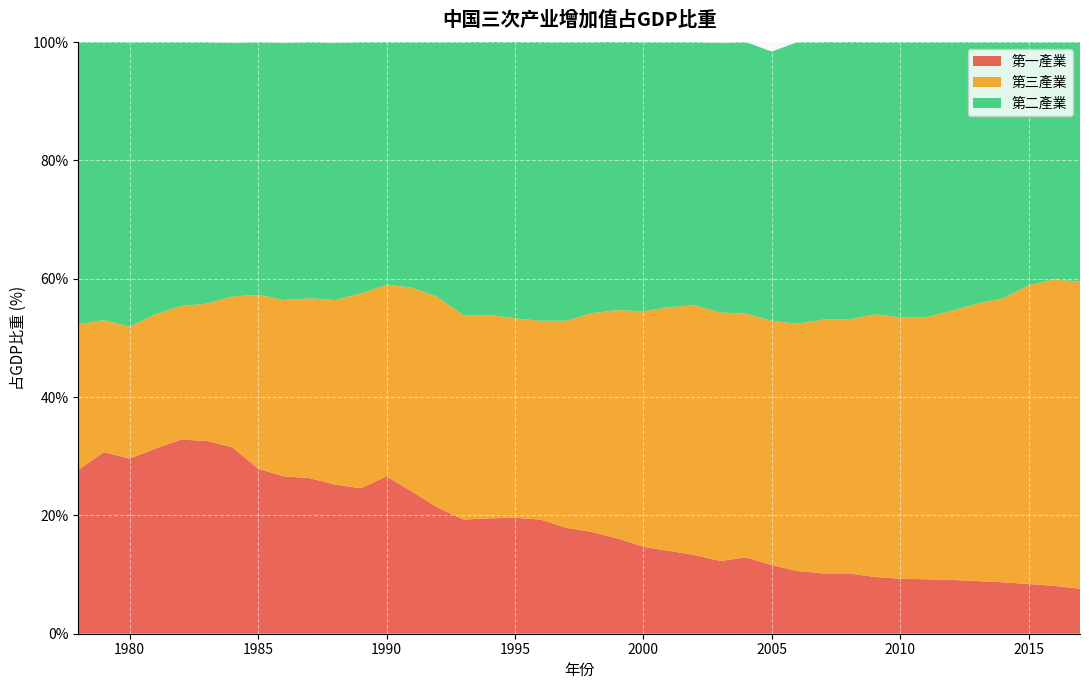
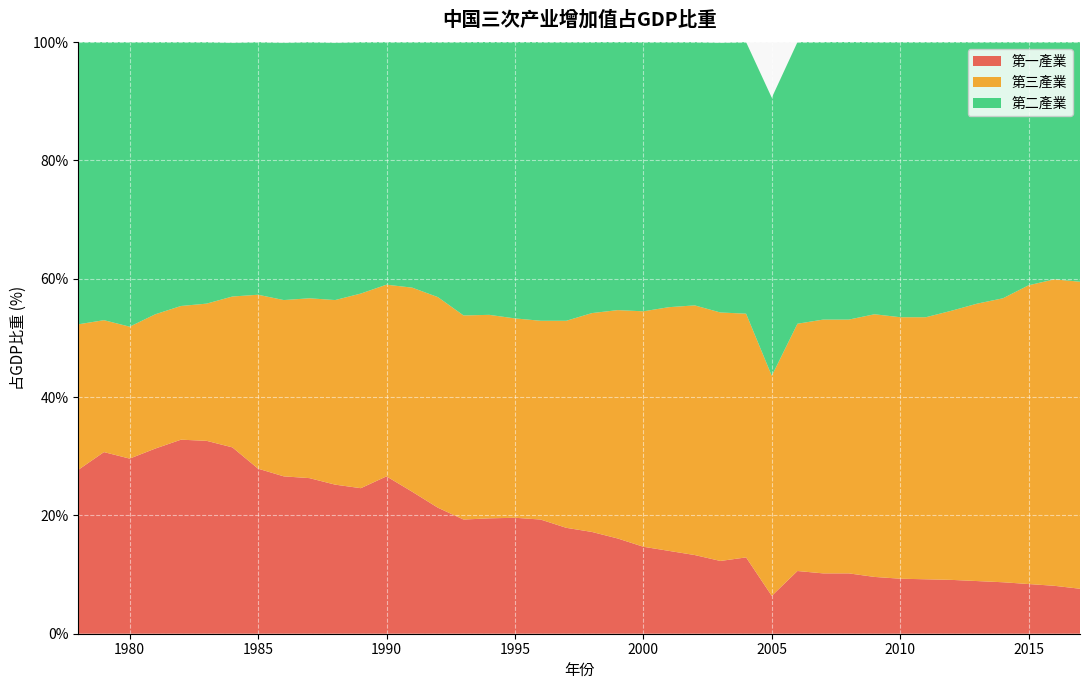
第一產業, 2005: 12% -> 6%
第三產業, 2005: 41% -> 37%
第二產業, 2005: 46% -> 47%
